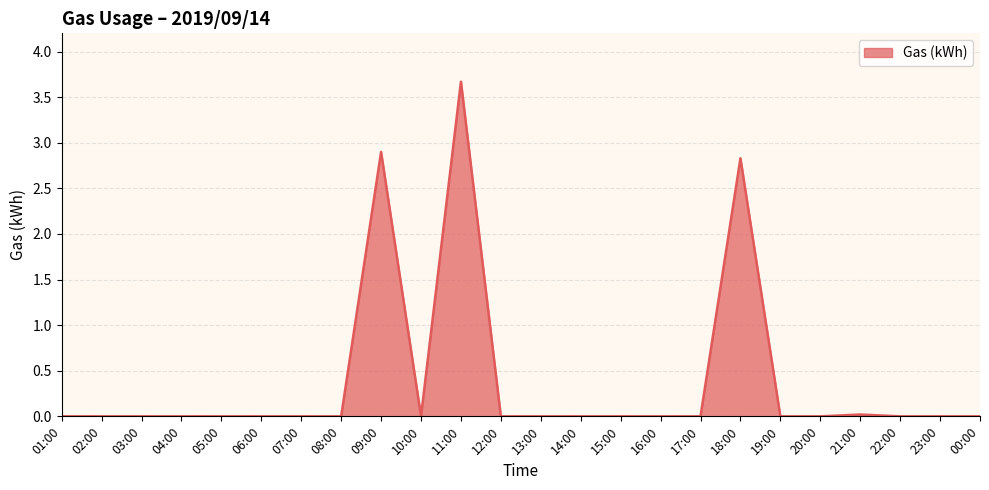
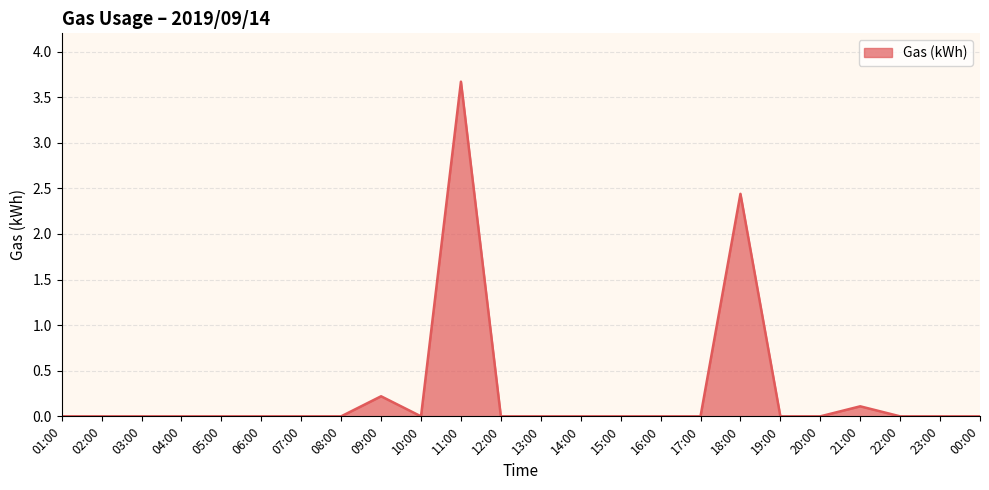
09:00: 2.9 -> 0.2
18:00: 2.8 -> 2.4
21:00: 0.0 -> 0.1
